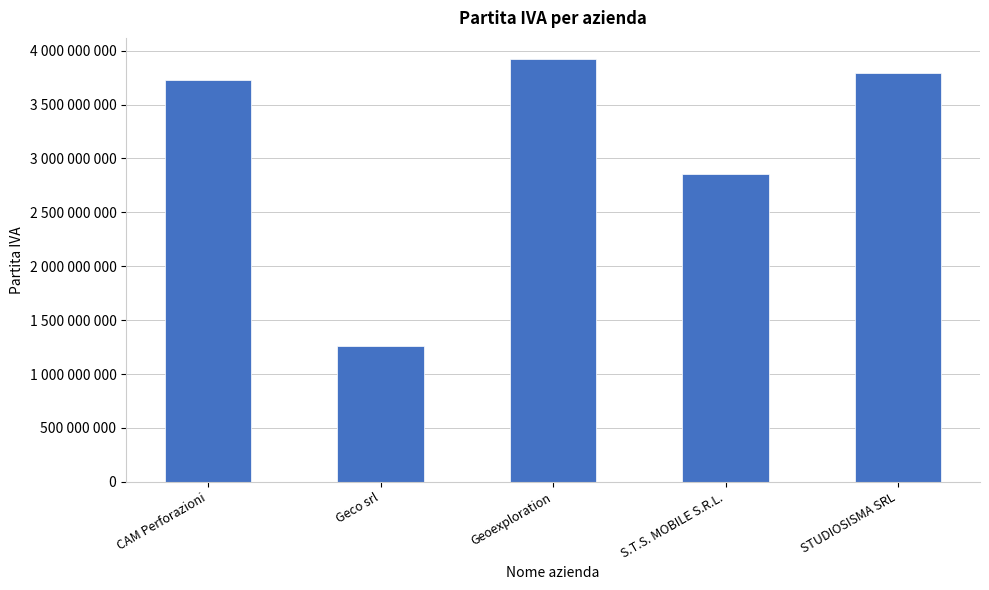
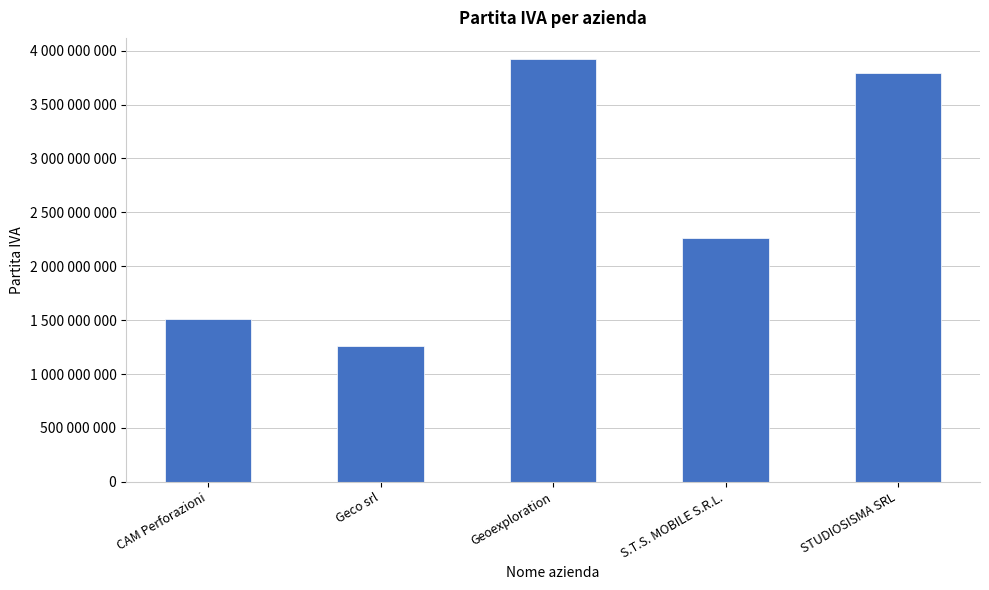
CAM Perforazioni: 3730000000 -> 1510000000
S.T.S. MOBILE S.R.L.: 2850000000 -> 2260000000
